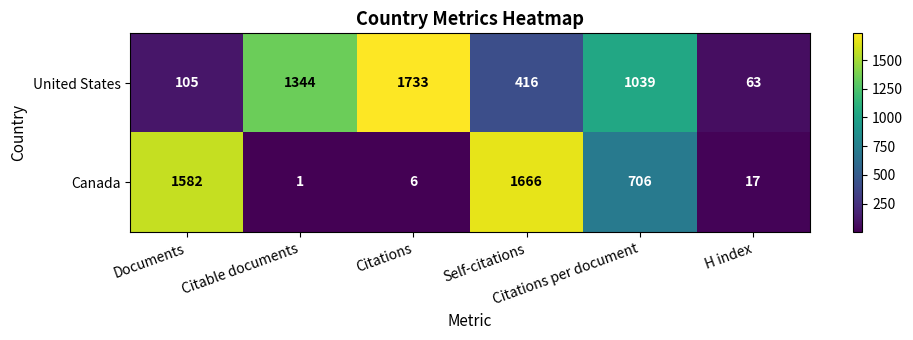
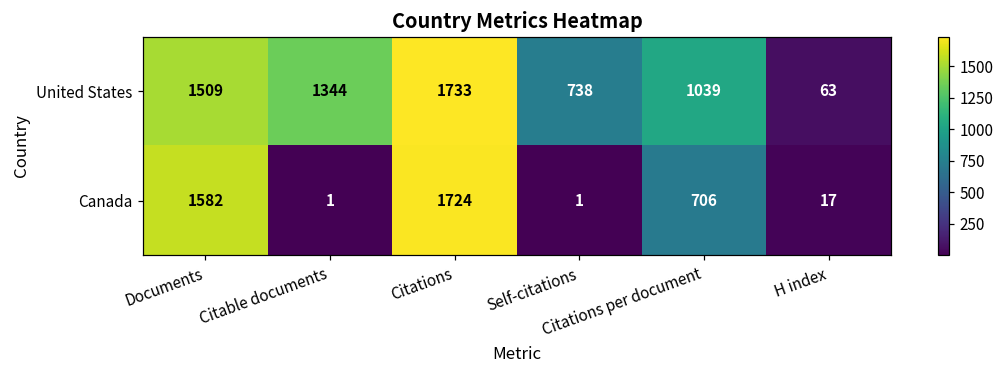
United States, Documents: 105 -> 1509
United States, Self-citations: 416 -> 738
Canada, Citations: 6 -> 1724
Canada, Self-citations: 1666 -> 1
